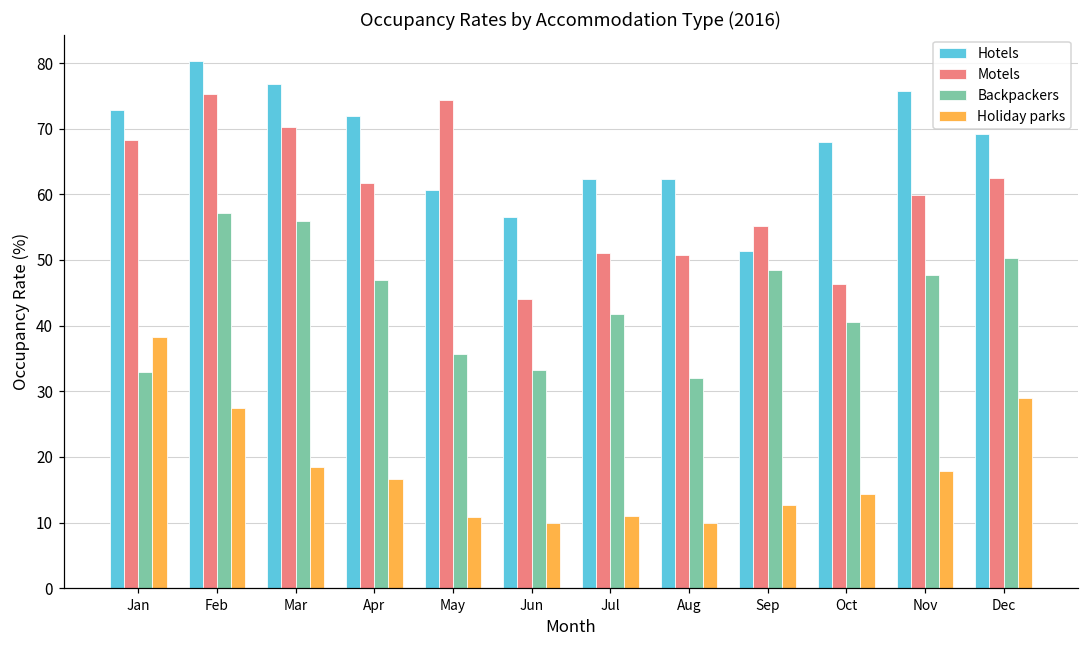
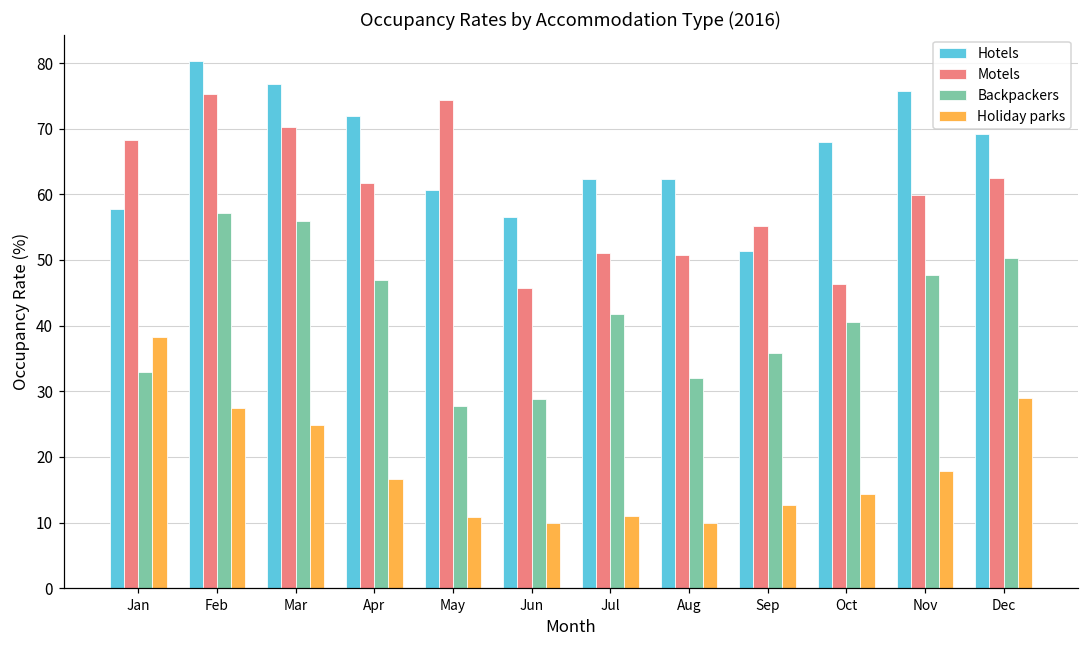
Hotels, Jan: 73 -> 58
Holiday parks, Mar: 18 -> 25
Backpackers, May: 36 -> 28
Motels, Jun: 44 -> 46
Backpackers, Jun: 33 -> 29
Backpackers, Sep: 48 -> 36
